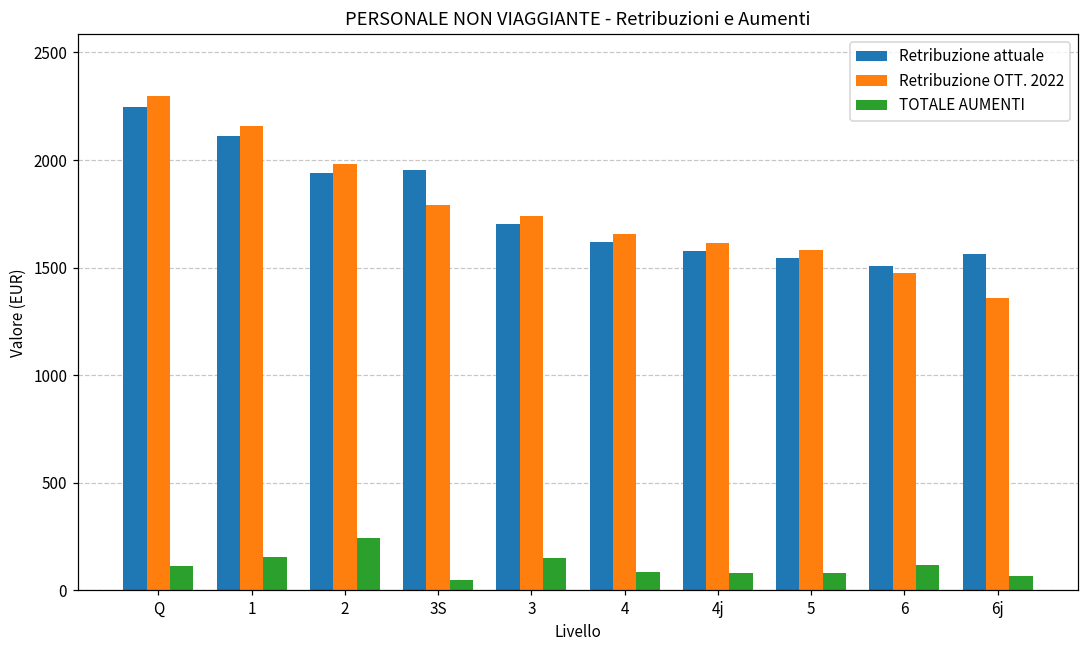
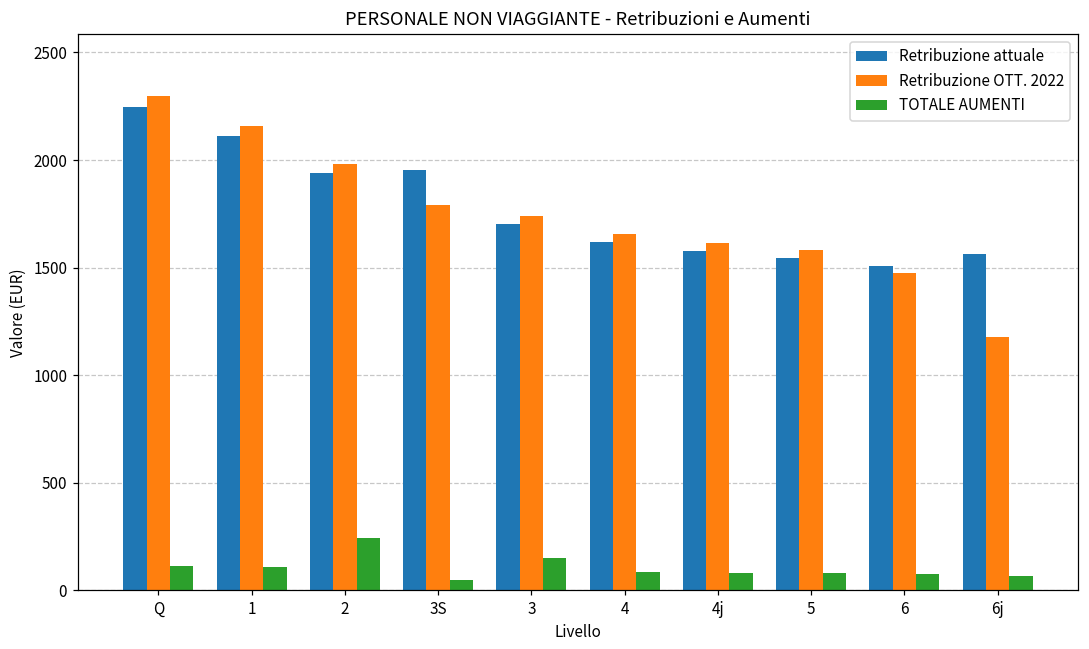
TOTALE AUMENTI, 1: 160 -> 110
TOTALE AUMENTI, 6: 120 -> 70
Retribuzione OTT. 2022, 6j: 1360 -> 1180
